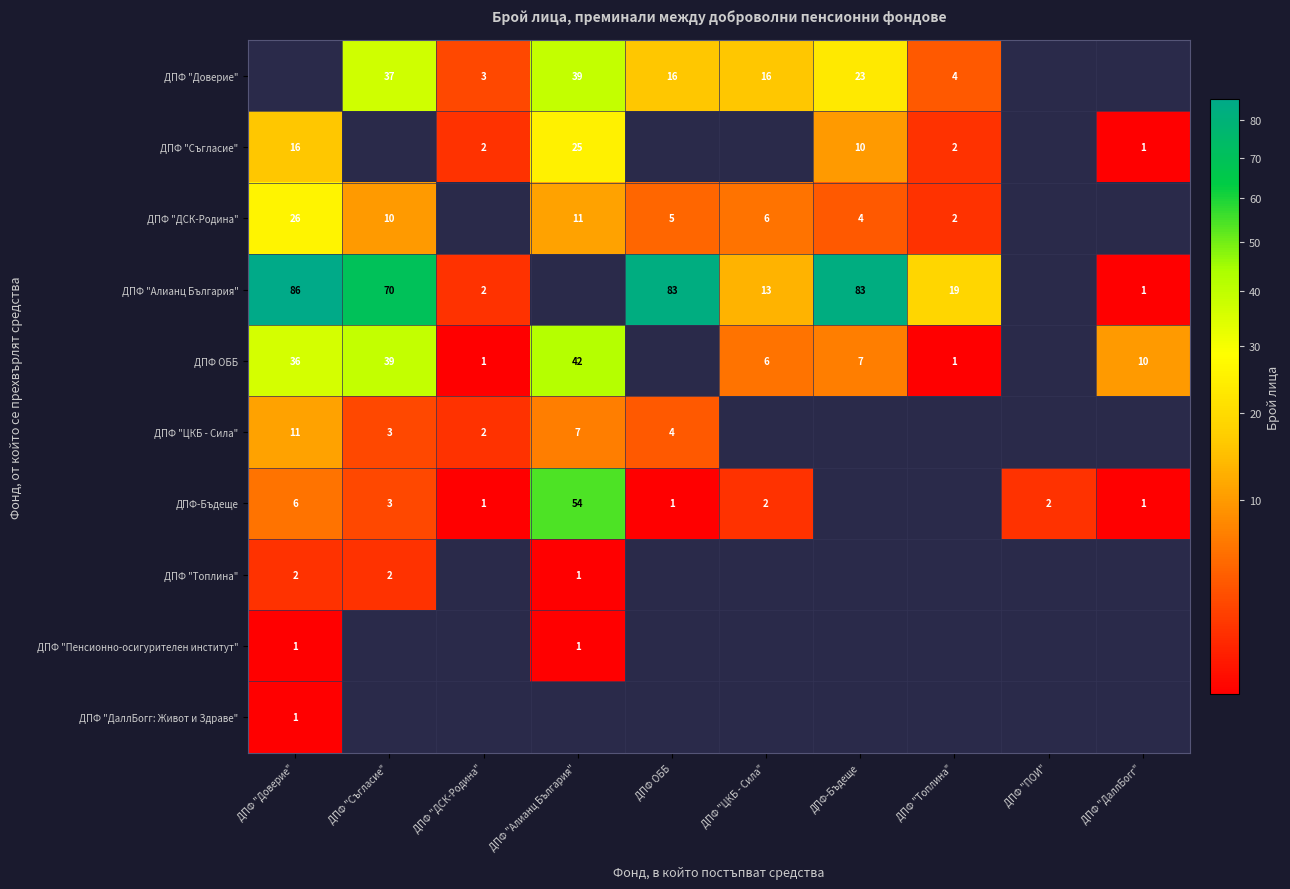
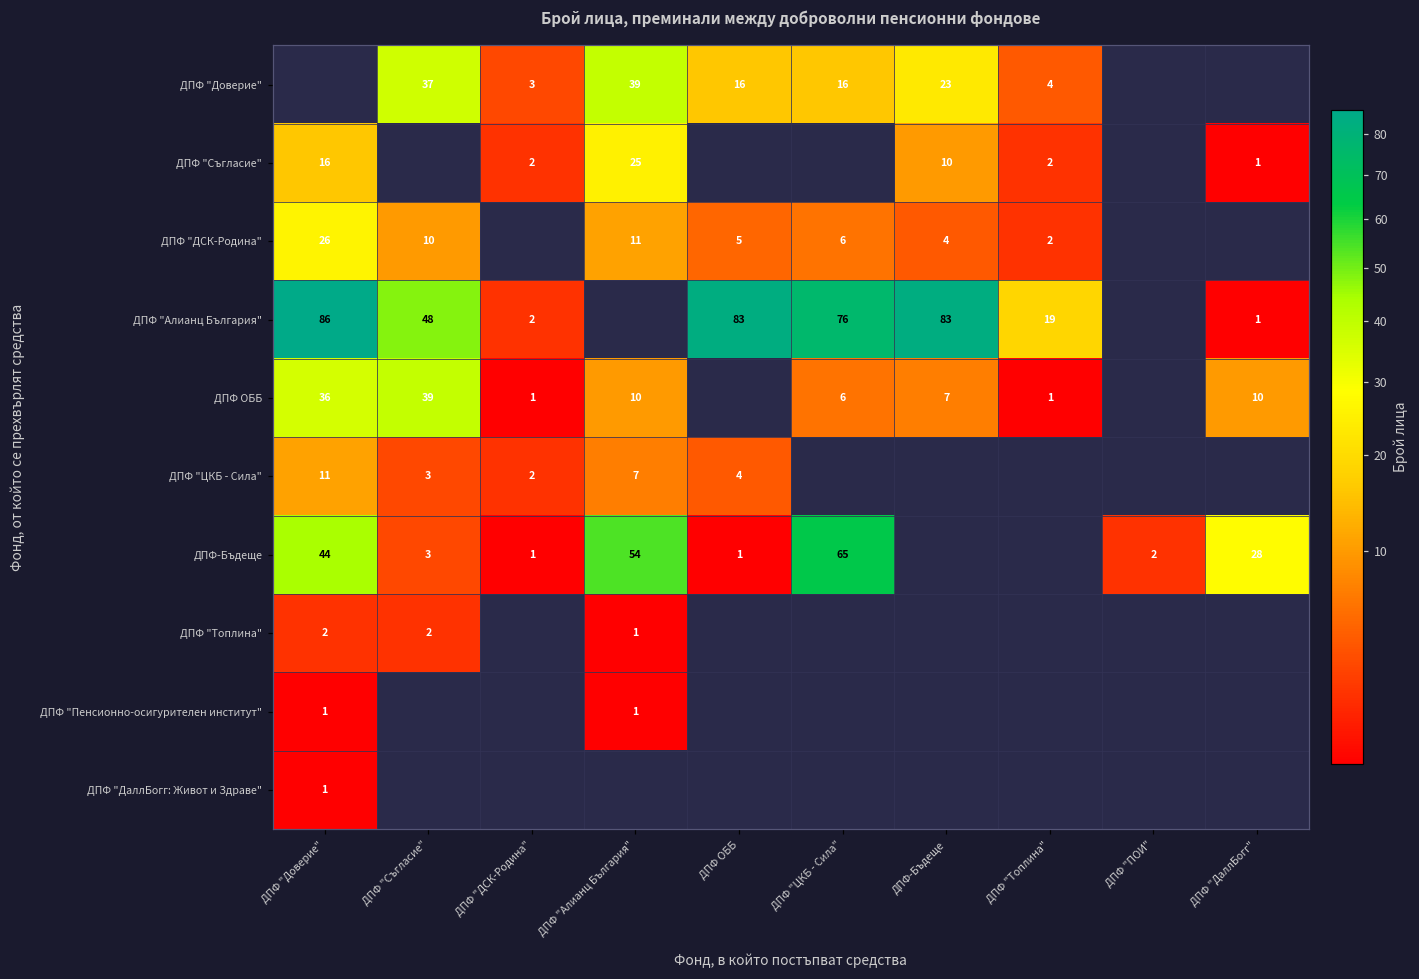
ДПФ "Алианц България", ДПФ "Съгласие": 70 -> 48
ДПФ "Алианц България", ДПФ "ЦКБ - Сила": 13 -> 76
ДПФ ОББ, ДПФ "Алианц България": 42 -> 10
ДПФ-Бъдеще, ДПФ "Доверие": 6 -> 44
ДПФ-Бъдеще, ДПФ "ЦКБ - Сила": 2 -> 65
ДПФ-Бъдеще, ДПФ "ДаллБогг": 1 -> 28
